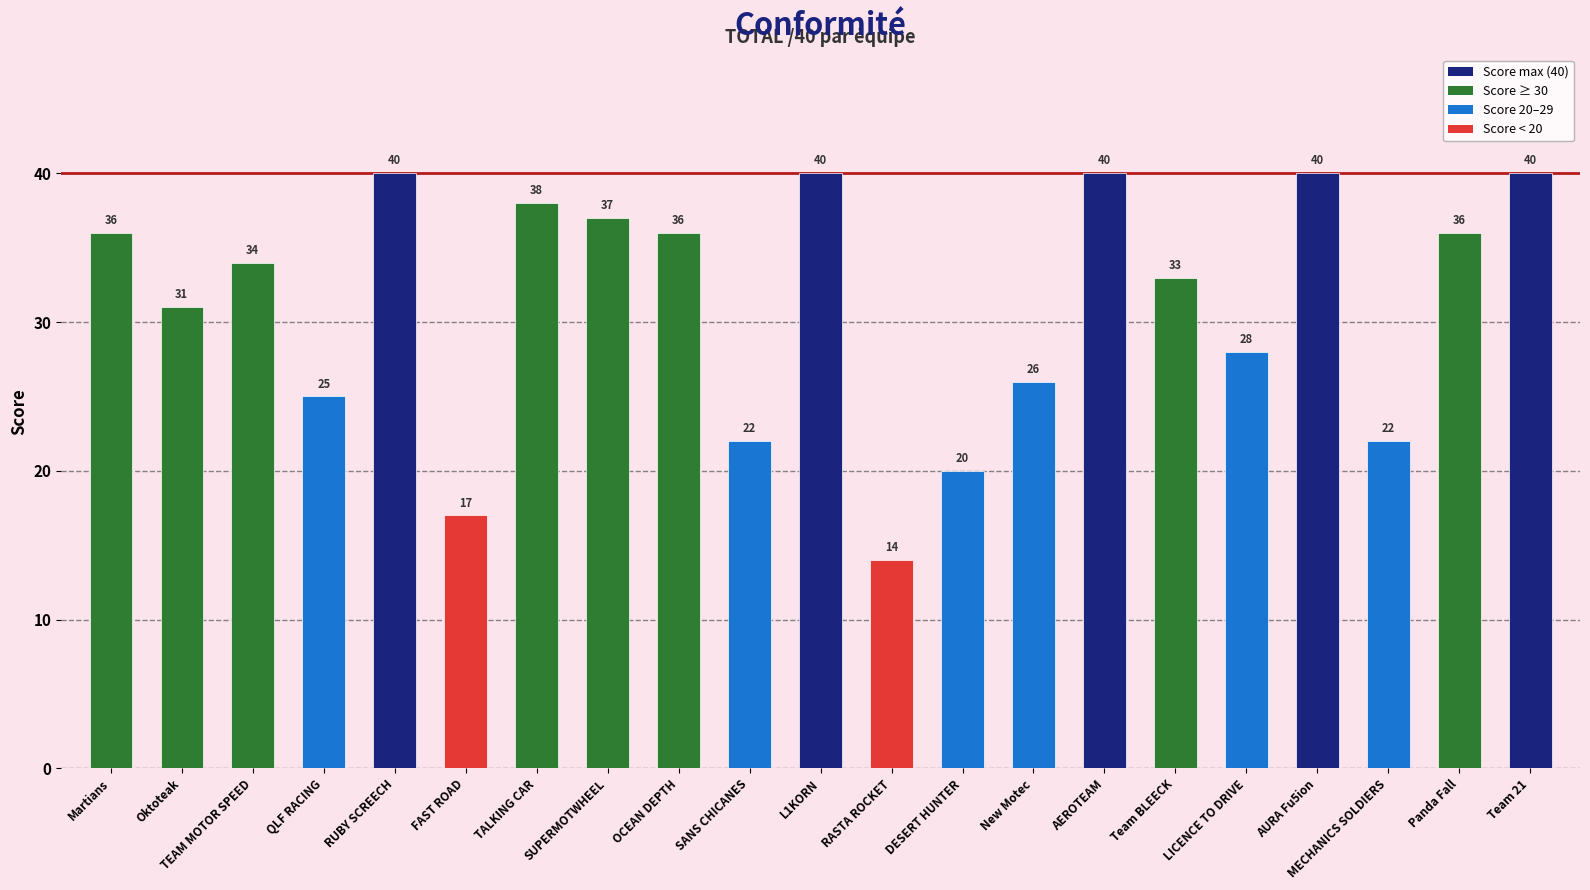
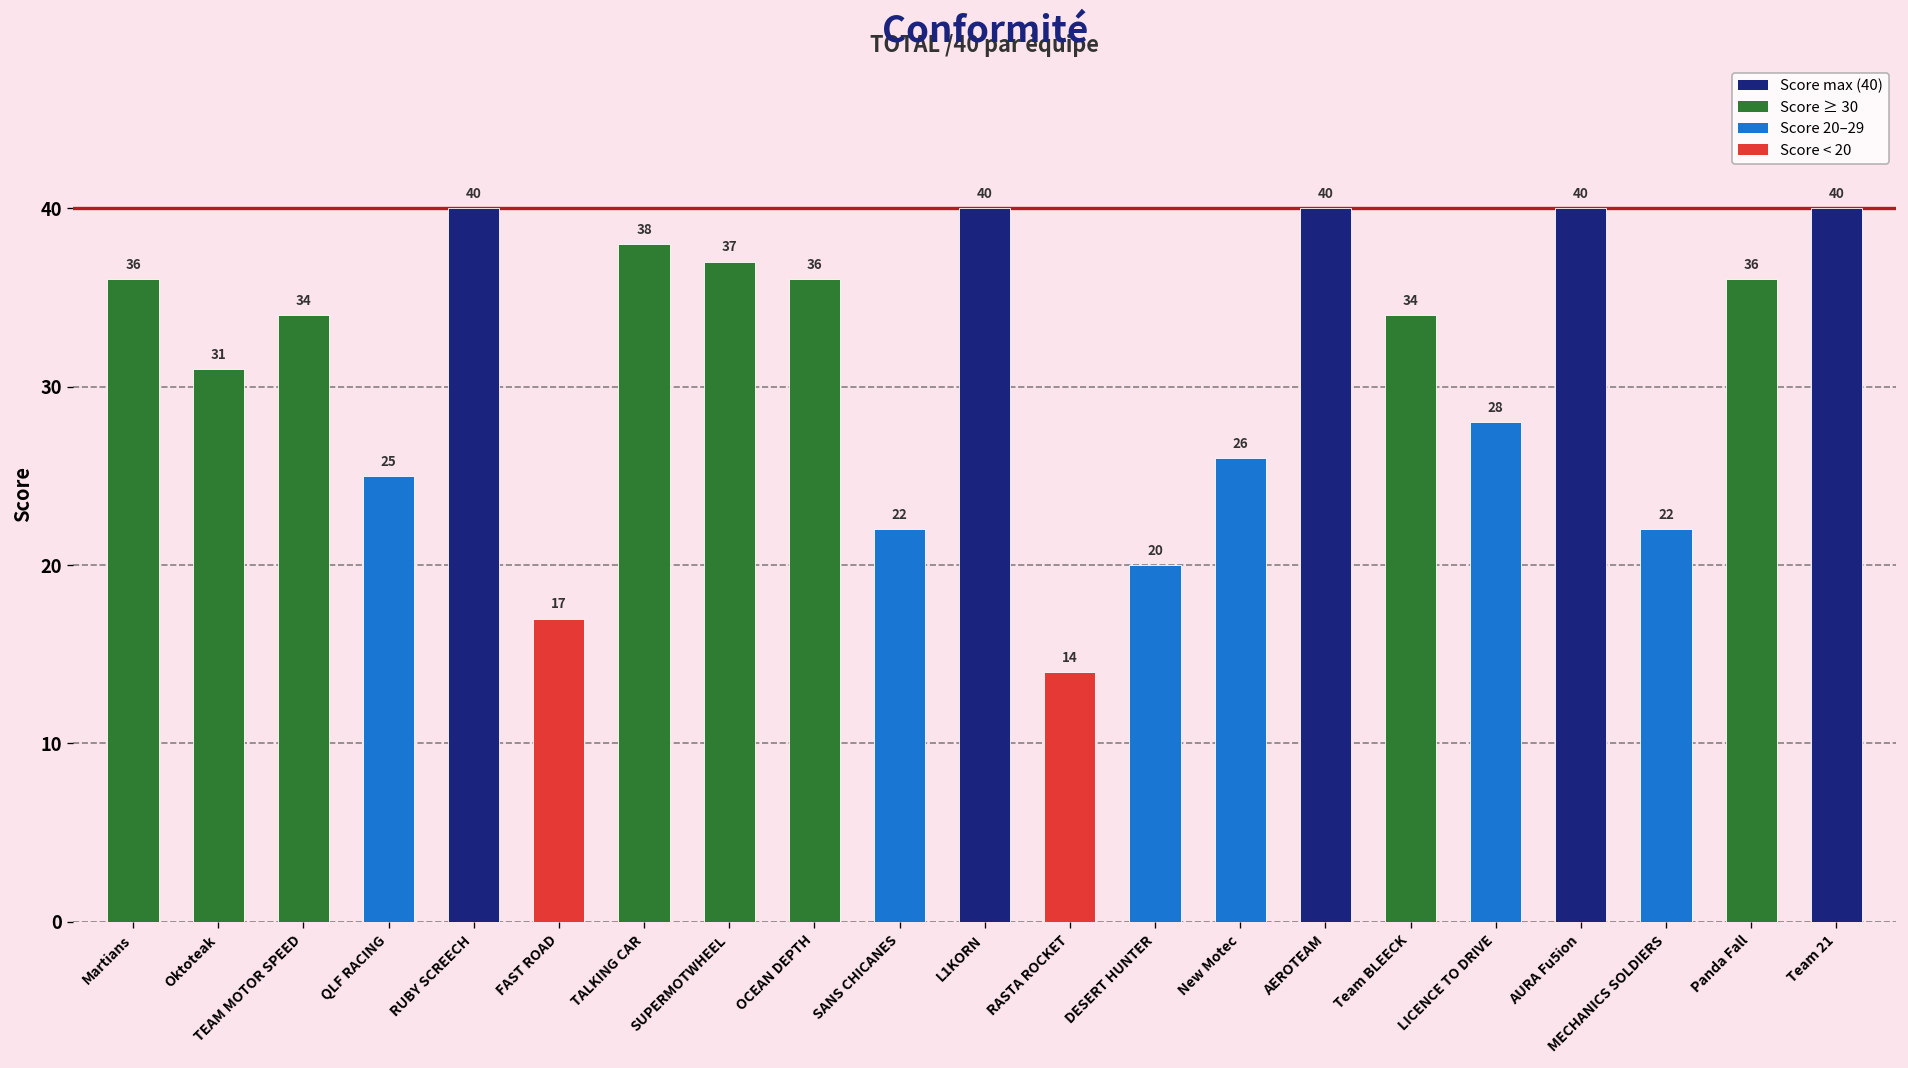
Team BLEECK: 33 -> 34
